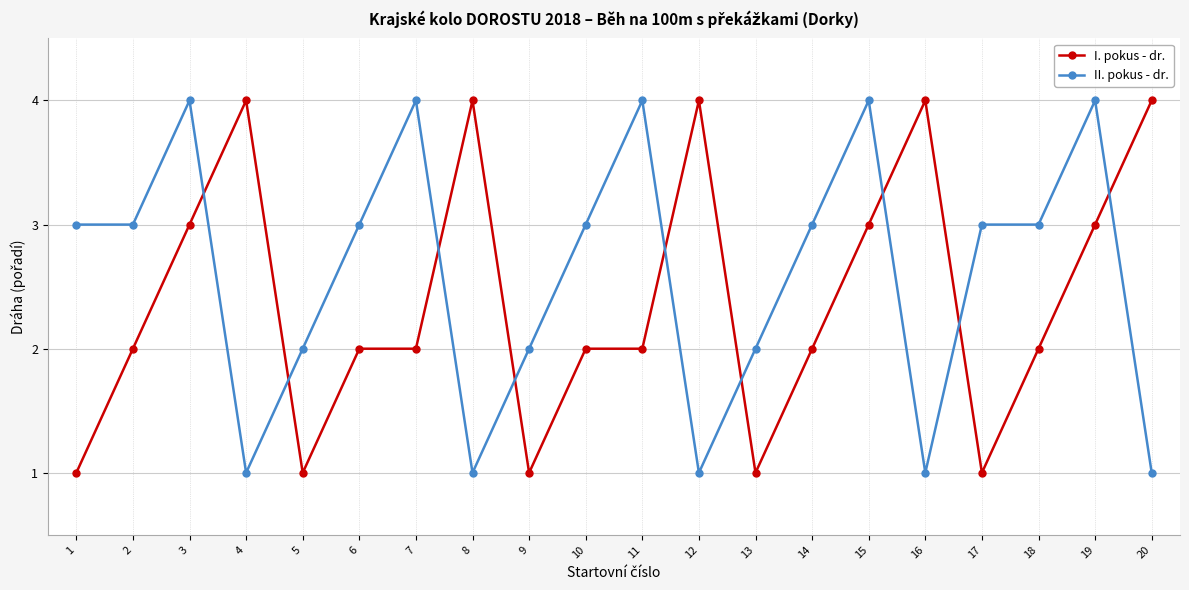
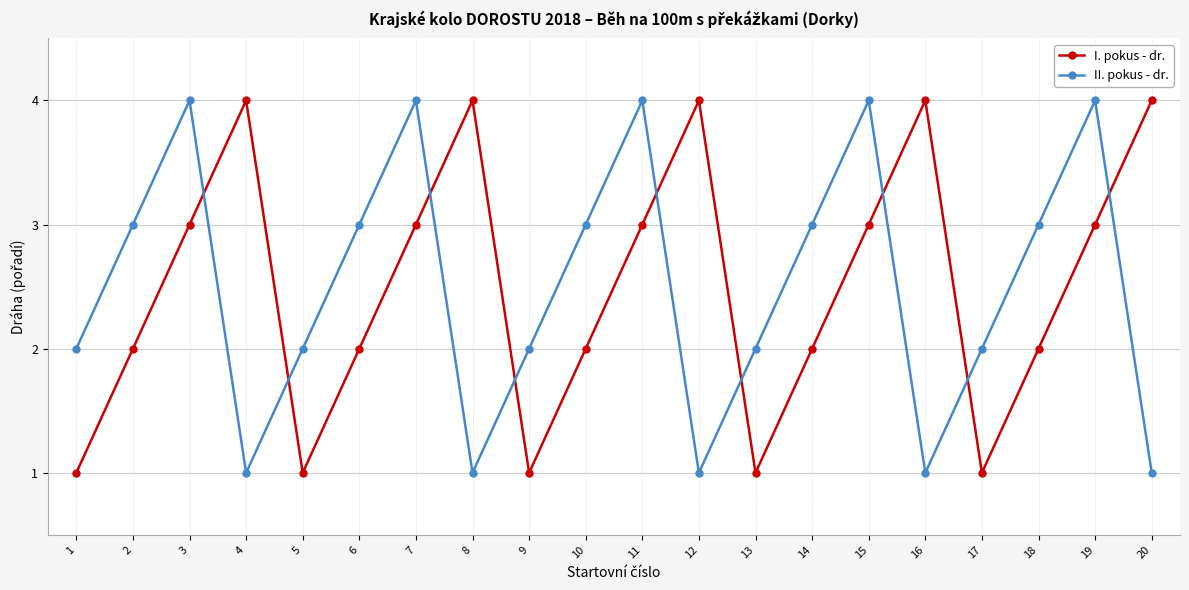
II. pokus - dr., 1: 3 -> 2
I. pokus - dr., 7: 2 -> 3
I. pokus - dr., 11: 2 -> 3
II. pokus - dr., 17: 3 -> 2
